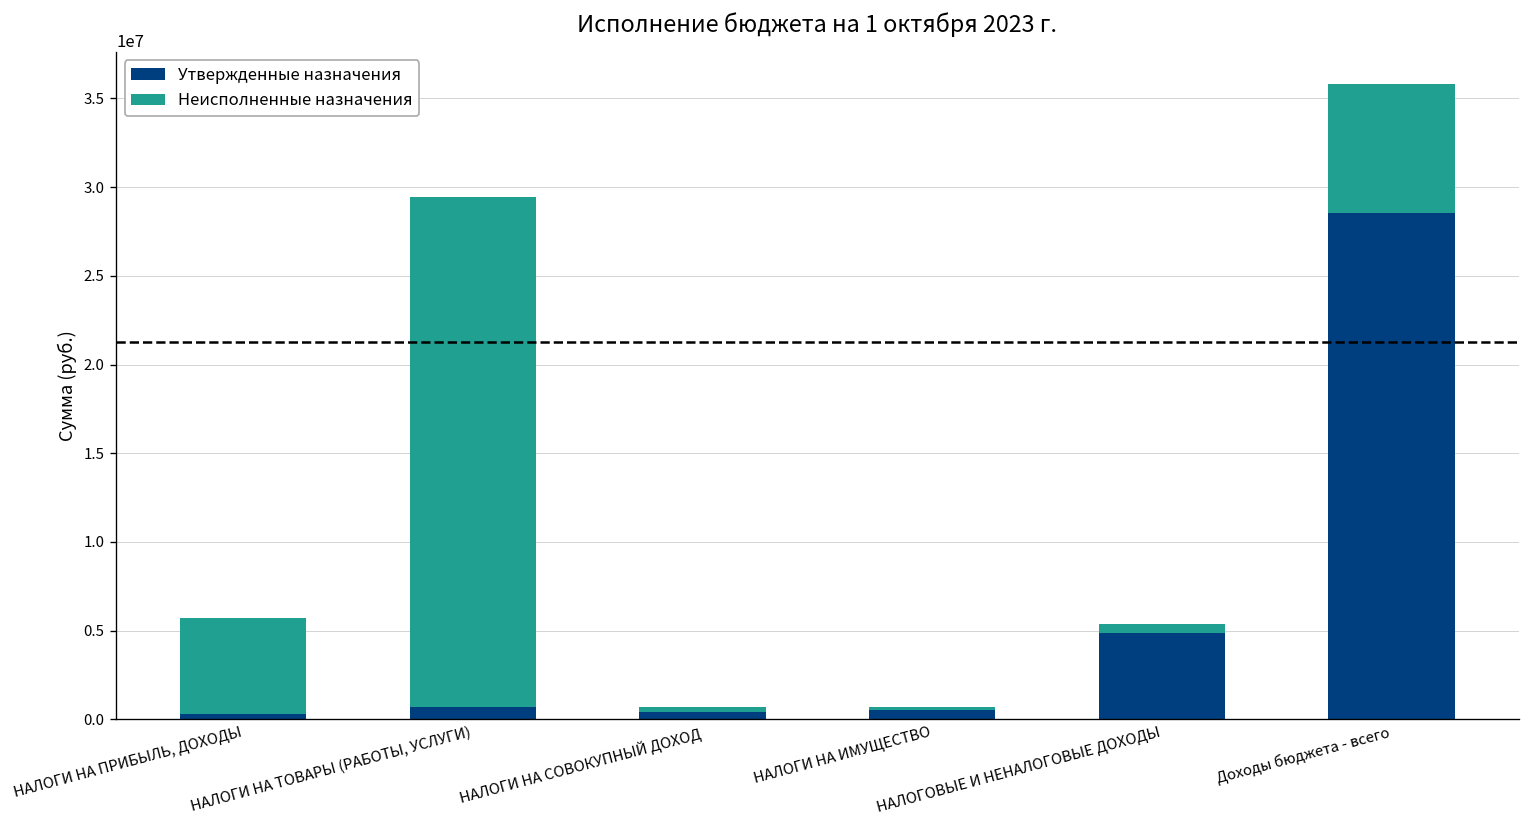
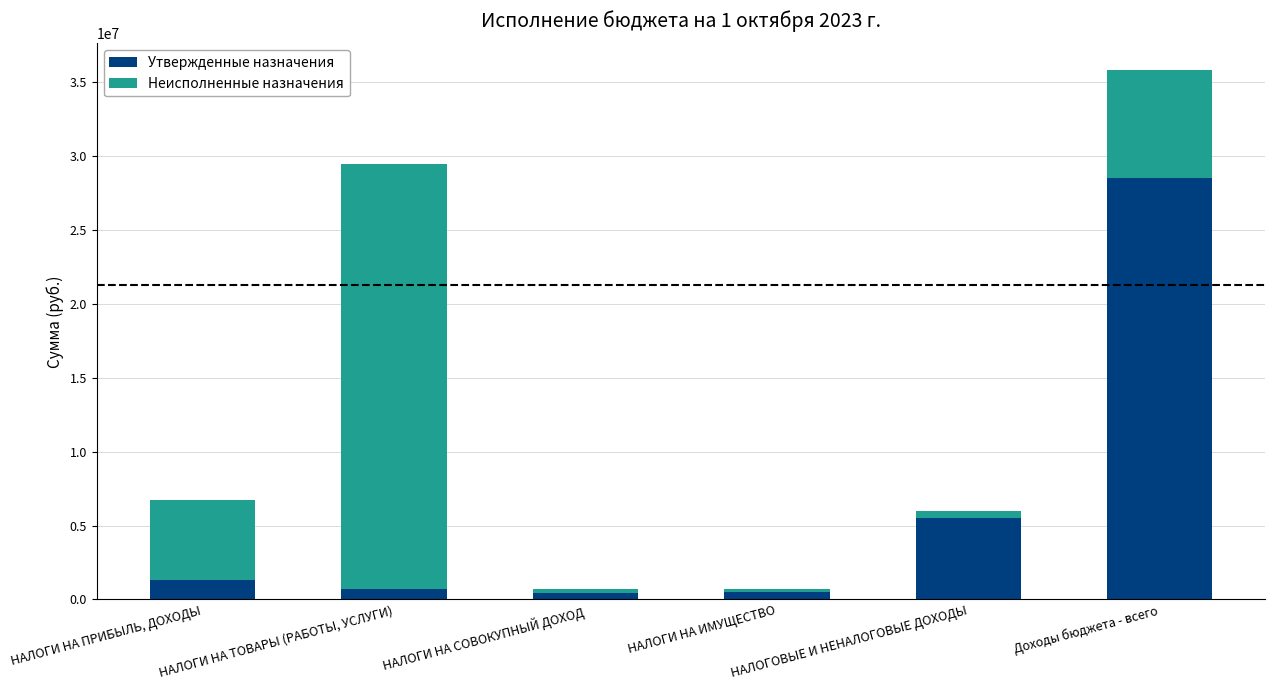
Утвержденные назначения, НАЛОГИ НА ПРИБЫЛЬ, ДОХОДЫ: 300000 -> 1300000
Утвержденные назначения, НАЛОГОВЫЕ И НЕНАЛОГОВЫЕ ДОХОДЫ: 4900000 -> 5500000
